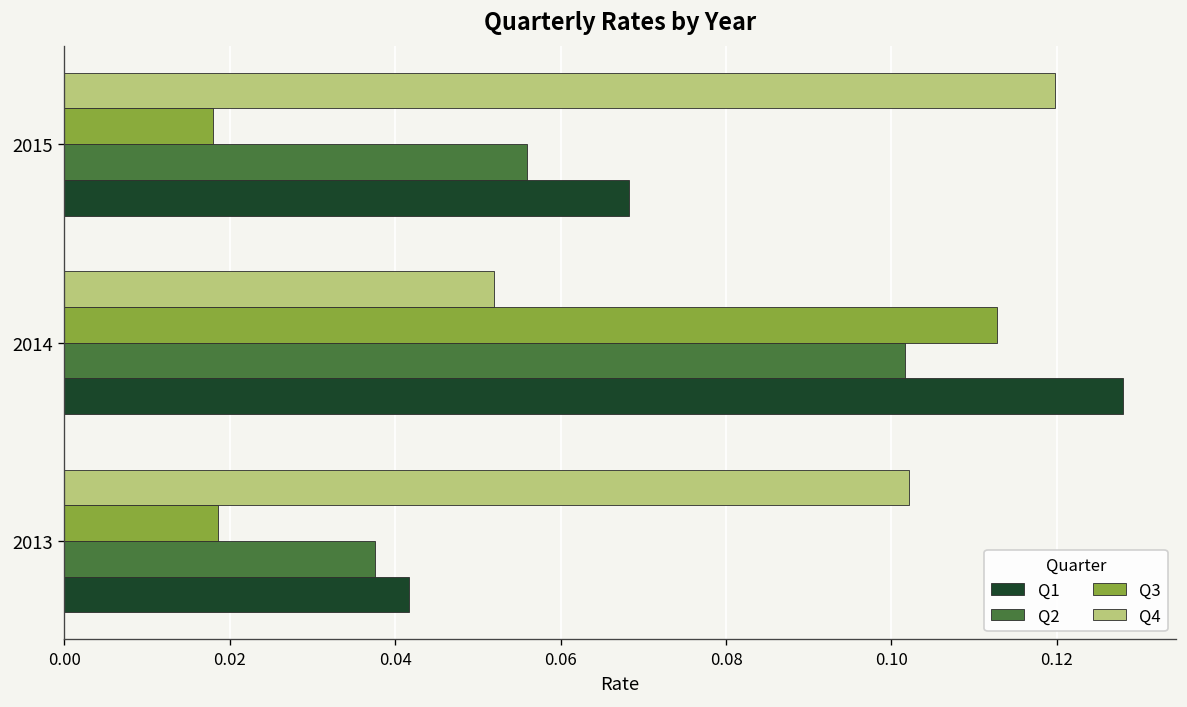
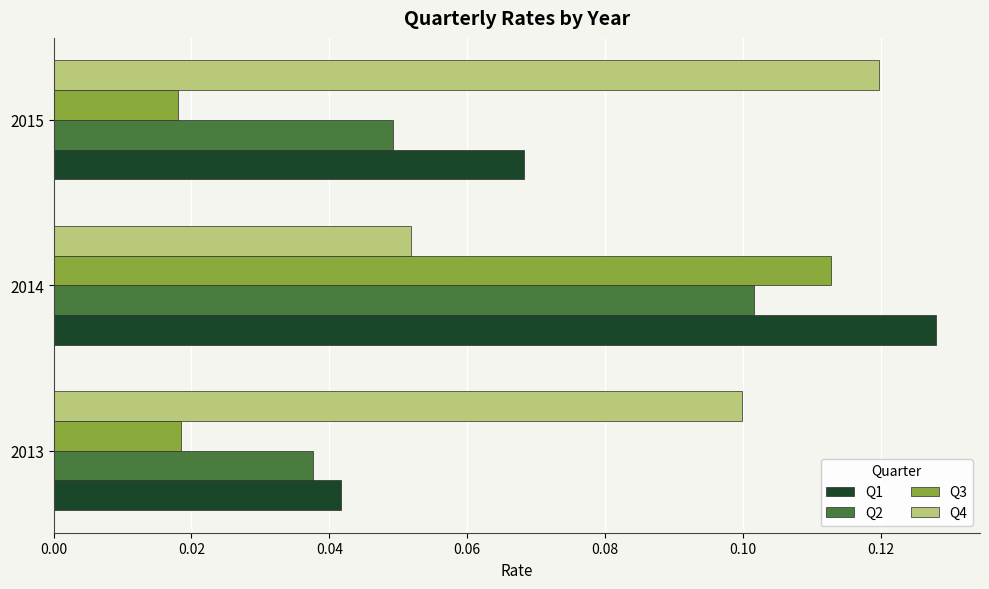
Q2, 2015: 0.056 -> 0.049
Q4, 2013: 0.102 -> 0.100
